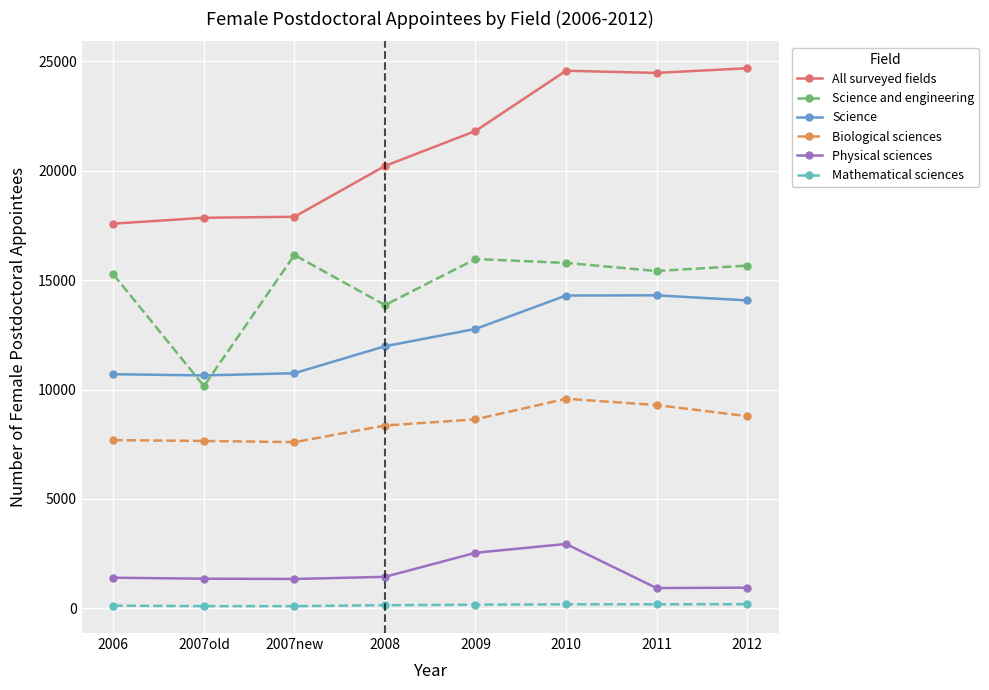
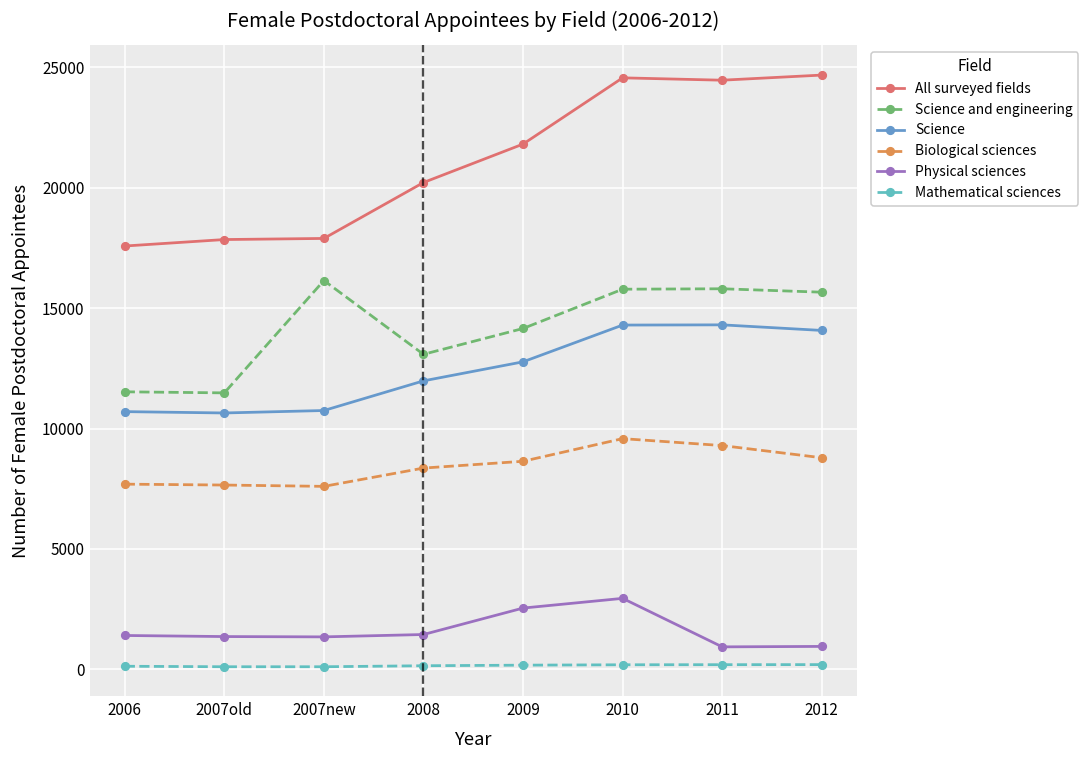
Science and engineering, 2006: 15300 -> 11500
Science and engineering, 2007old: 10200 -> 11500
Science and engineering, 2008: 13900 -> 13100
Science and engineering, 2009: 16000 -> 14200
Science and engineering, 2011: 15400 -> 15800
